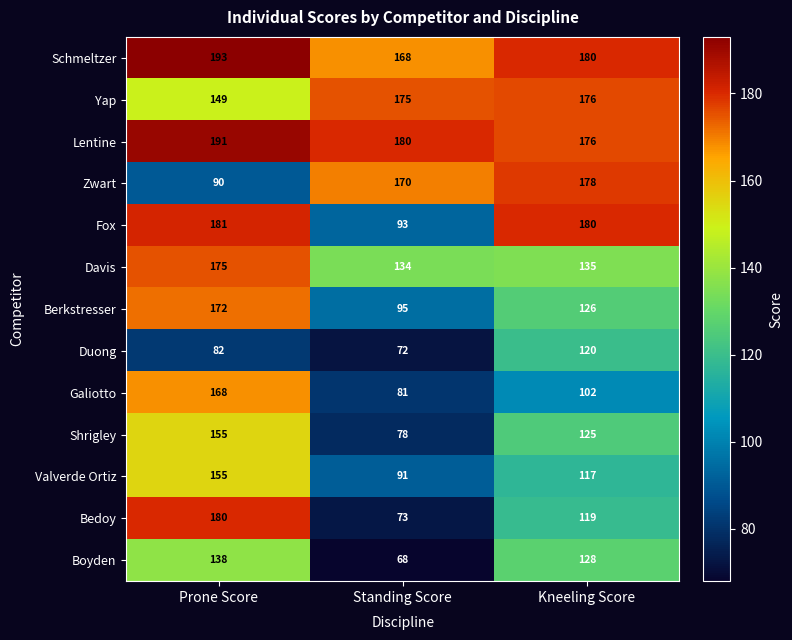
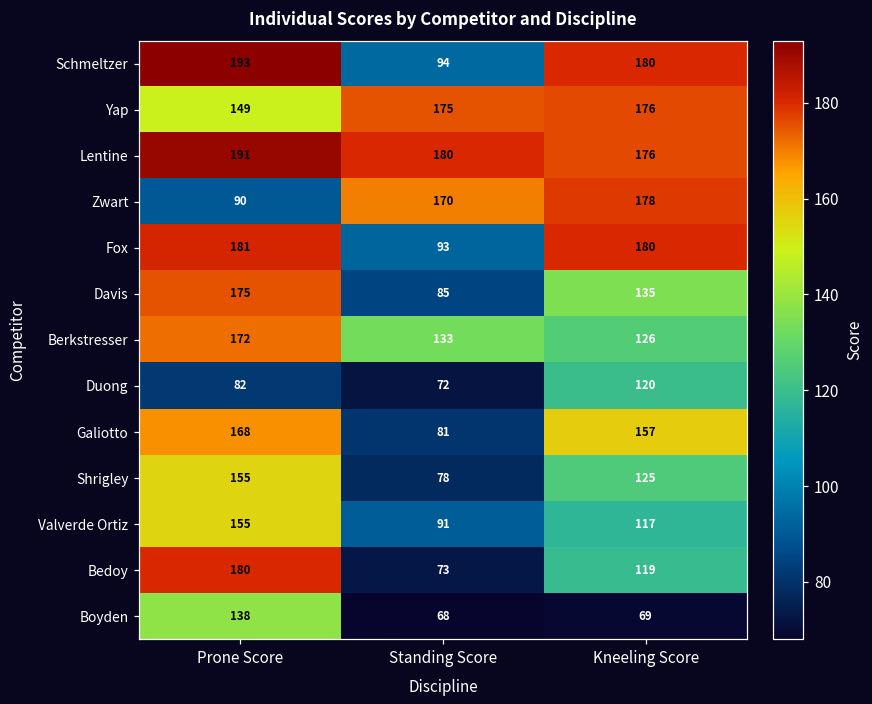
Schmeltzer, Standing Score: 168 -> 94
Davis, Standing Score: 134 -> 85
Berkstresser, Standing Score: 95 -> 133
Galiotto, Kneeling Score: 102 -> 157
Boyden, Kneeling Score: 128 -> 69
